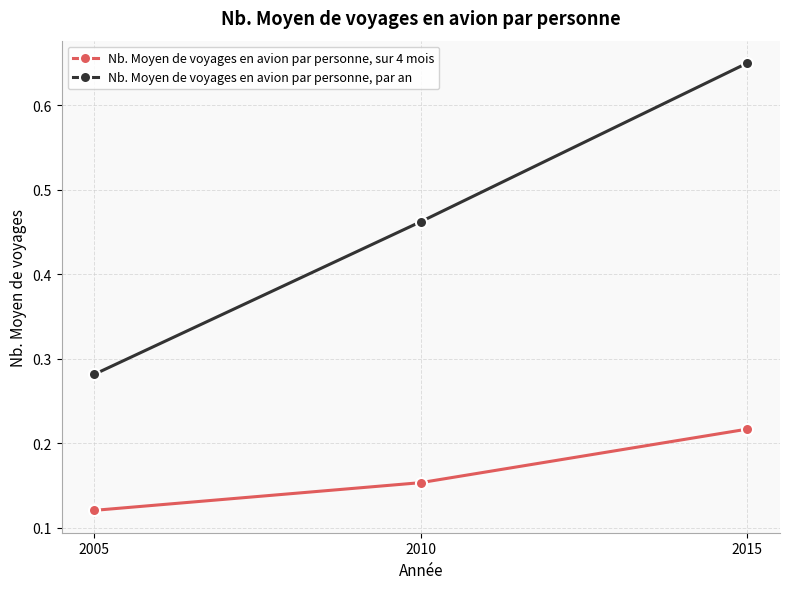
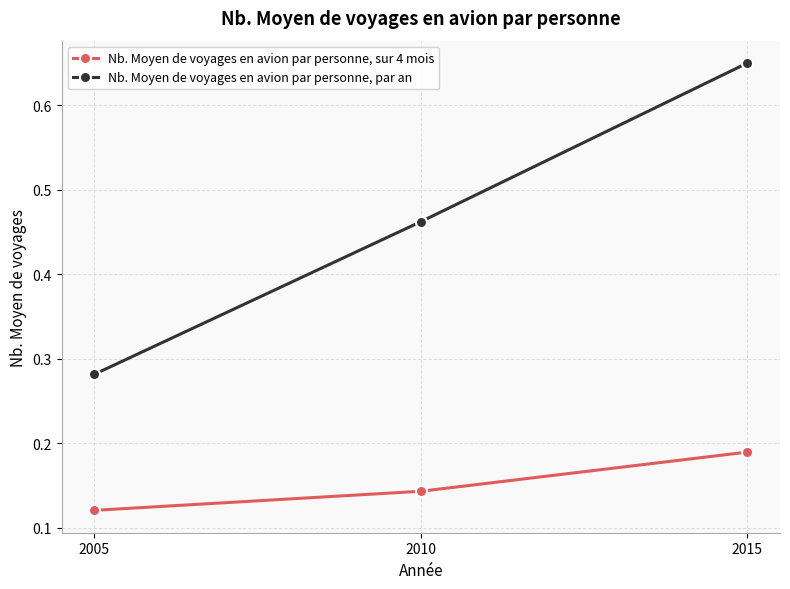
Nb. Moyen de voyages en avion par personne, sur 4 mois, 2010: 0.15 -> 0.14
Nb. Moyen de voyages en avion par personne, sur 4 mois, 2015: 0.22 -> 0.19
